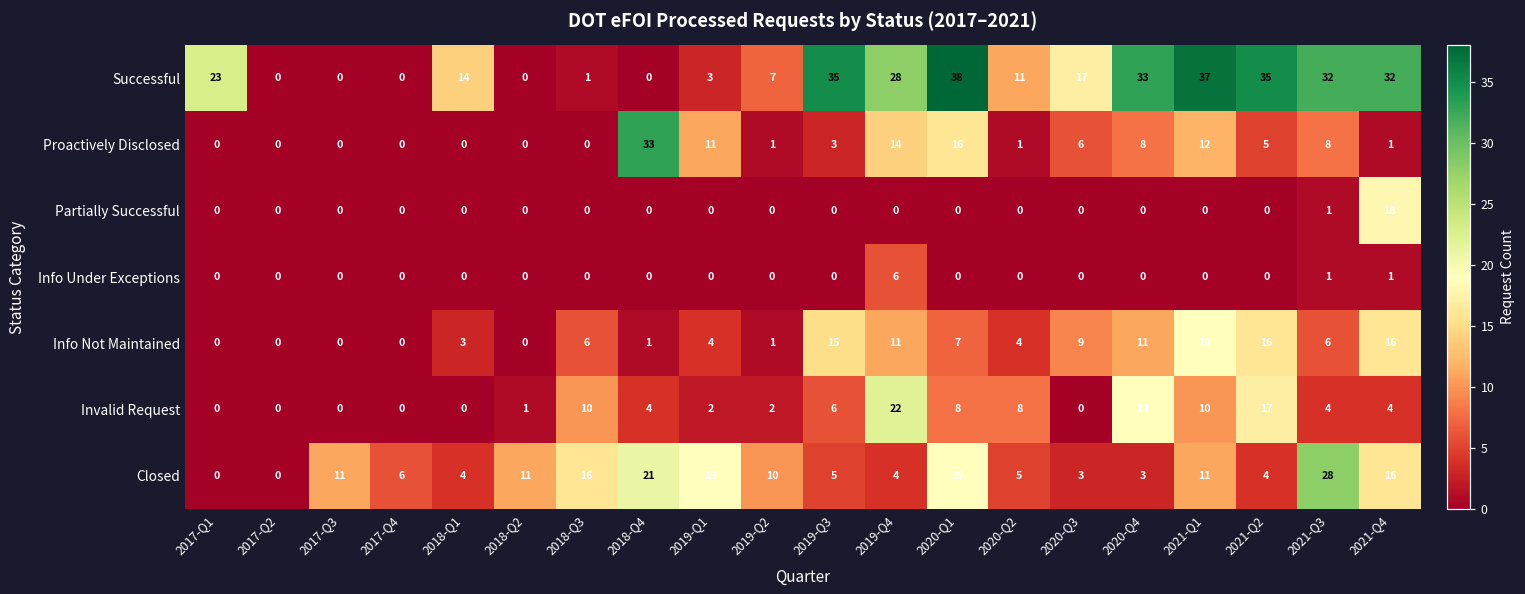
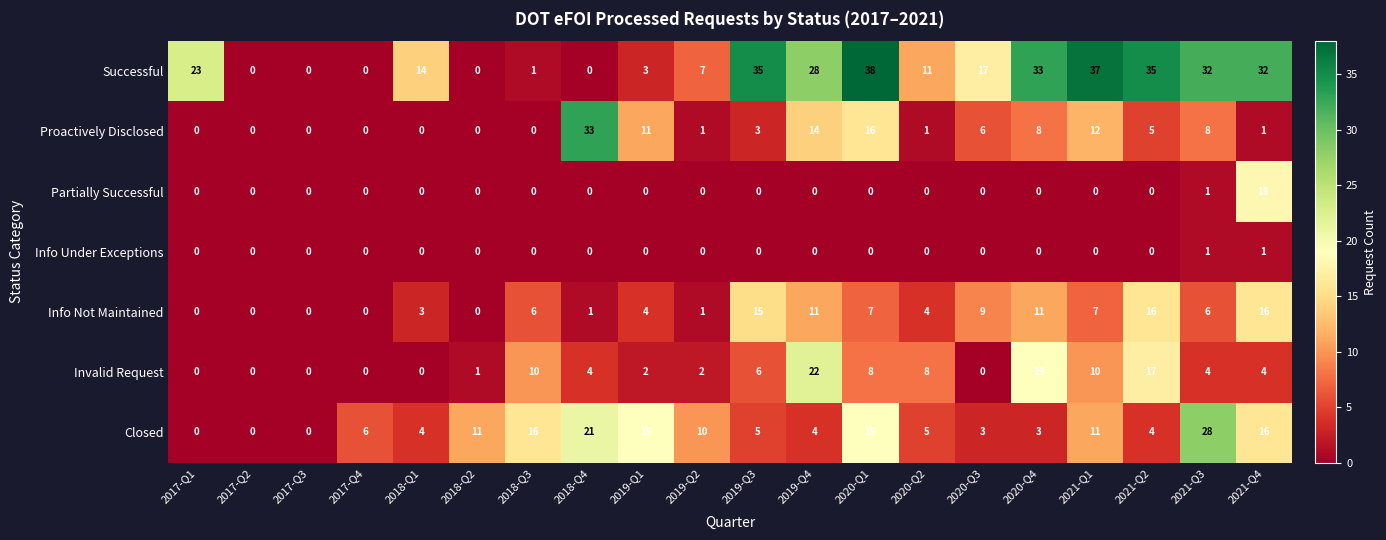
Info Under Exceptions, 2019-Q4: 6 -> 0
Info Not Maintained, 2021-Q1: 19 -> 7
Closed, 2017-Q3: 11 -> 0
